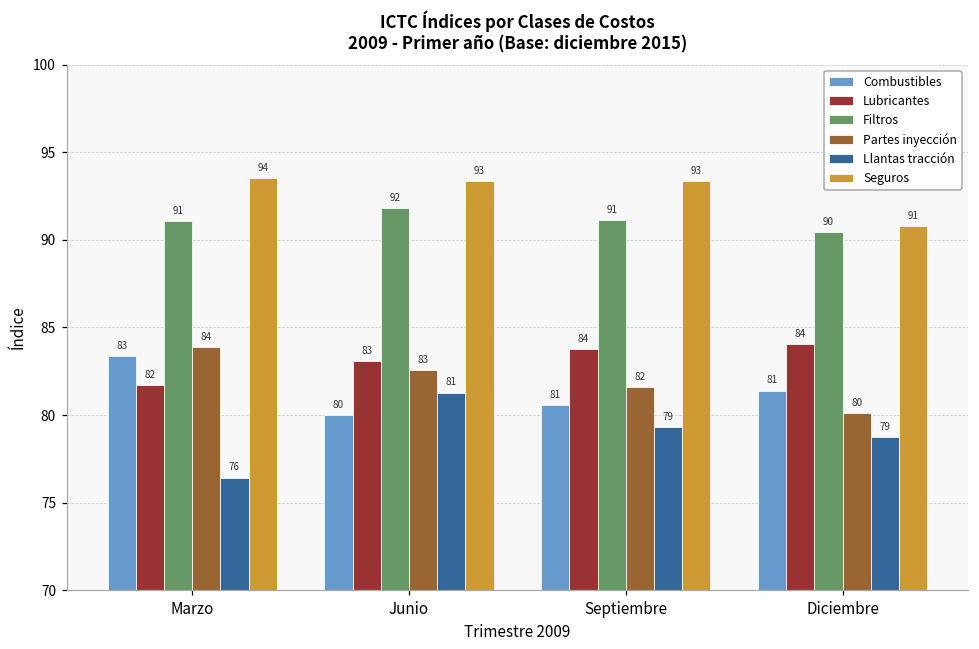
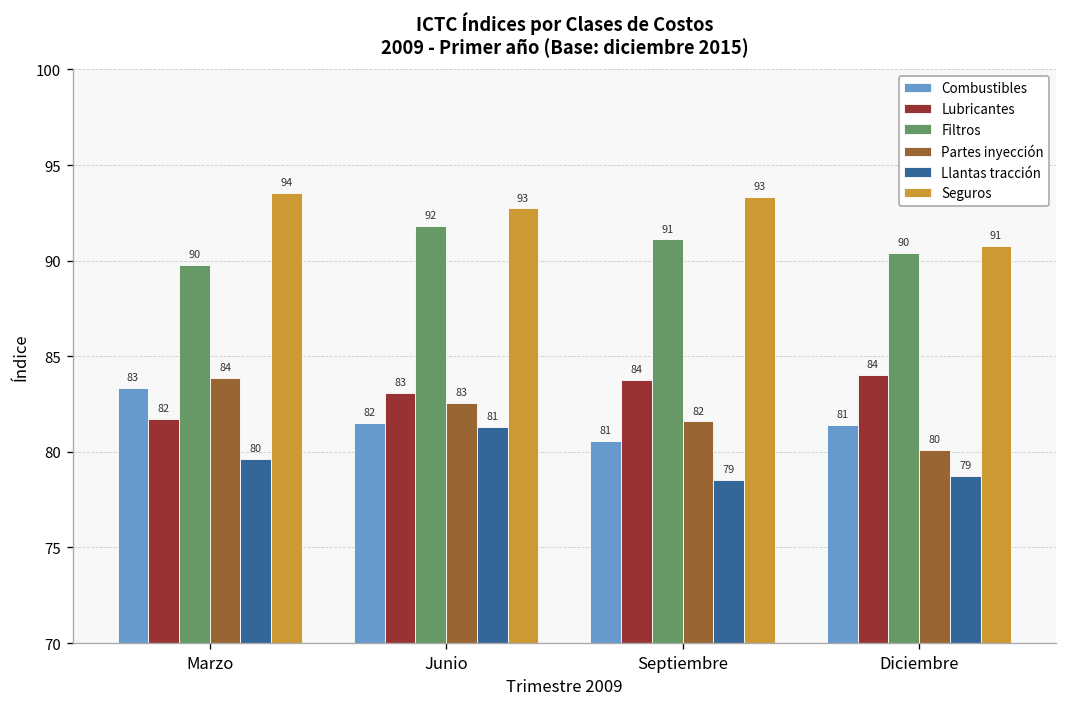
Filtros, Marzo: 91 -> 90
Llantas tracción, Marzo: 76 -> 80
Combustibles, Junio: 80 -> 82
Seguros, Junio: 93.4 -> 92.7
Llantas tracción, Septiembre: 79.3 -> 78.5
